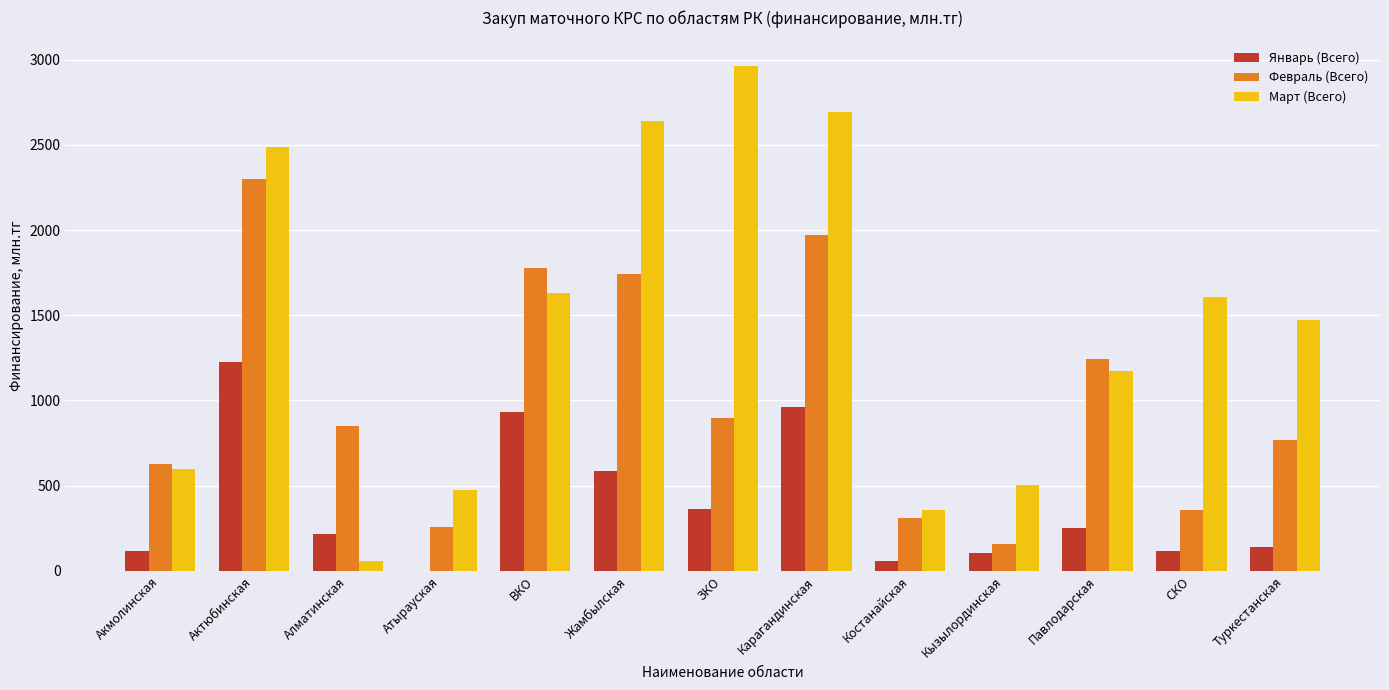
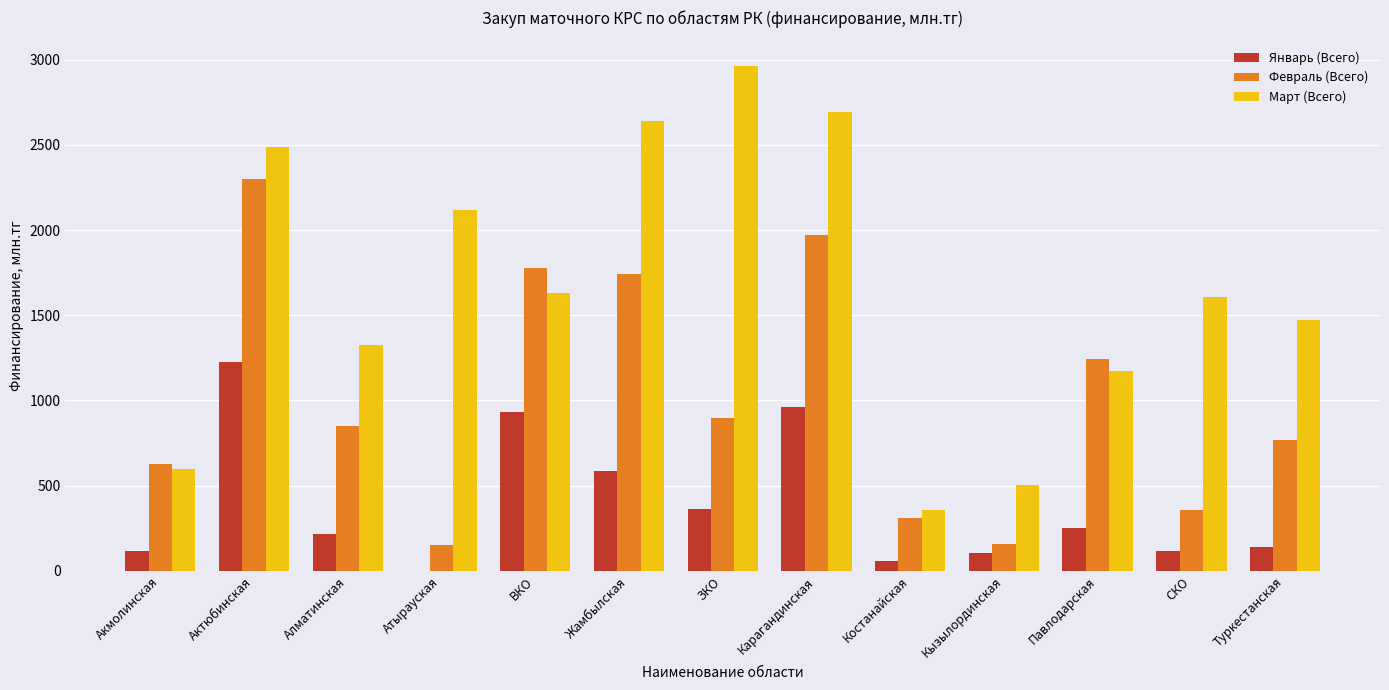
Март (Всего), Алматинская: 60 -> 1330
Февраль (Всего), Атырауская: 260 -> 150
Март (Всего), Атырауская: 480 -> 2120
